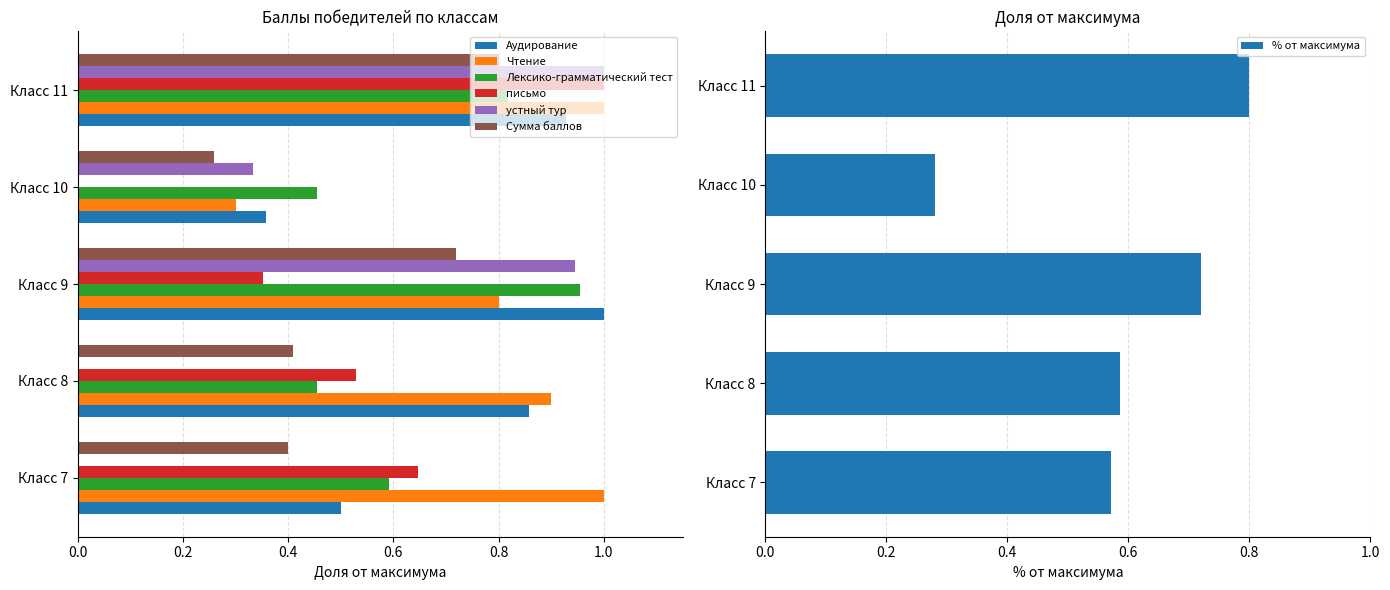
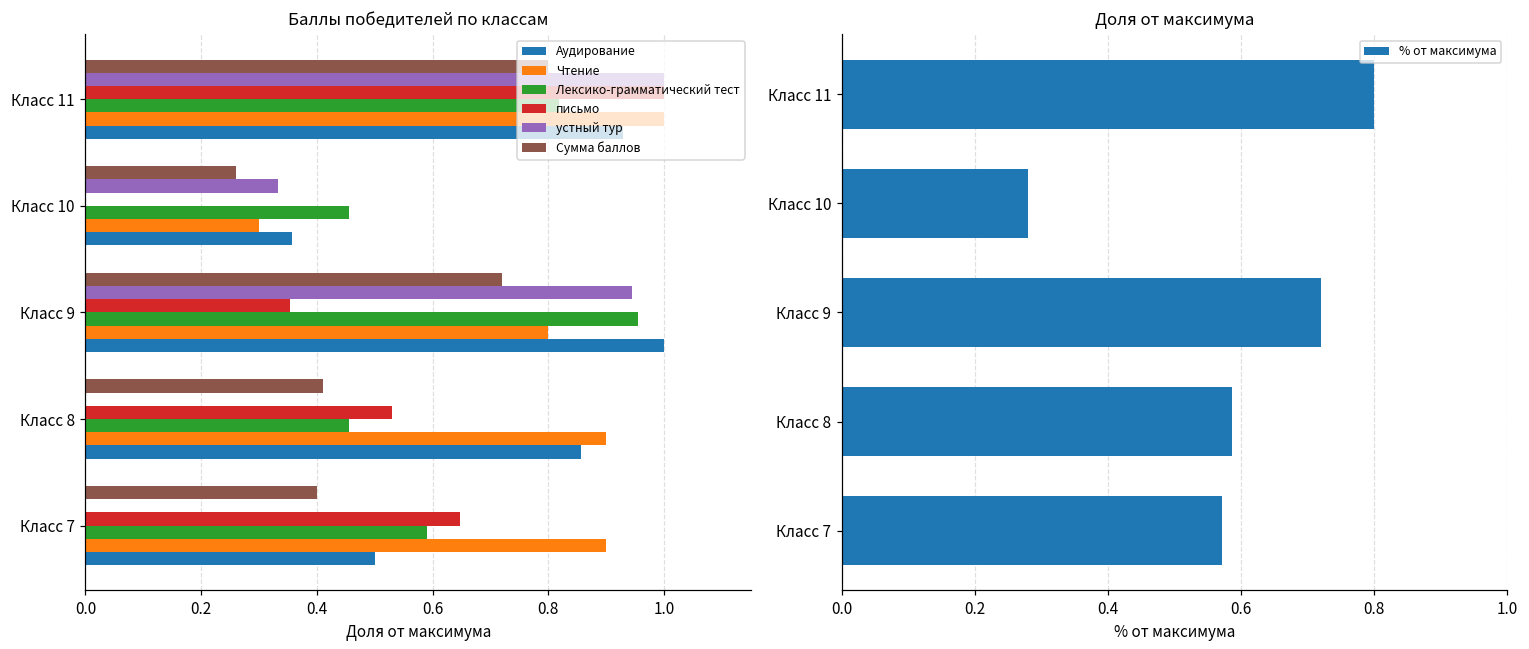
Баллы победителей по классам, Чтение, Класс 7: 1.00 -> 0.90
